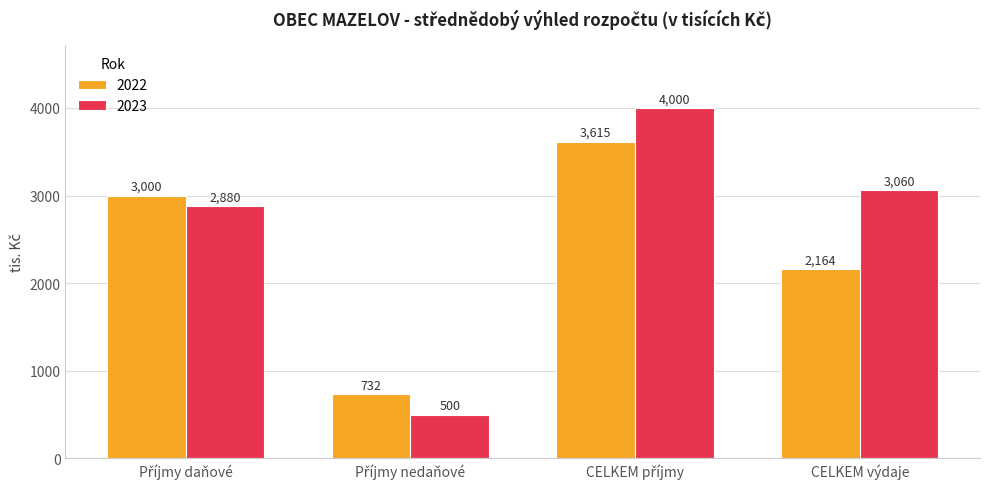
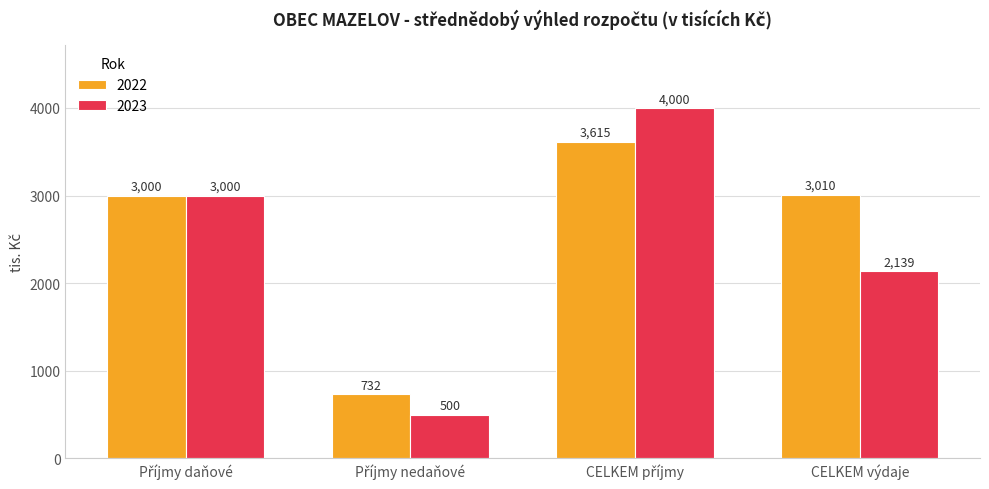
2023, Příjmy daňové: 2,880 -> 3,000
2022, CELKEM výdaje: 2,164 -> 3,010
2023, CELKEM výdaje: 3,060 -> 2,139
